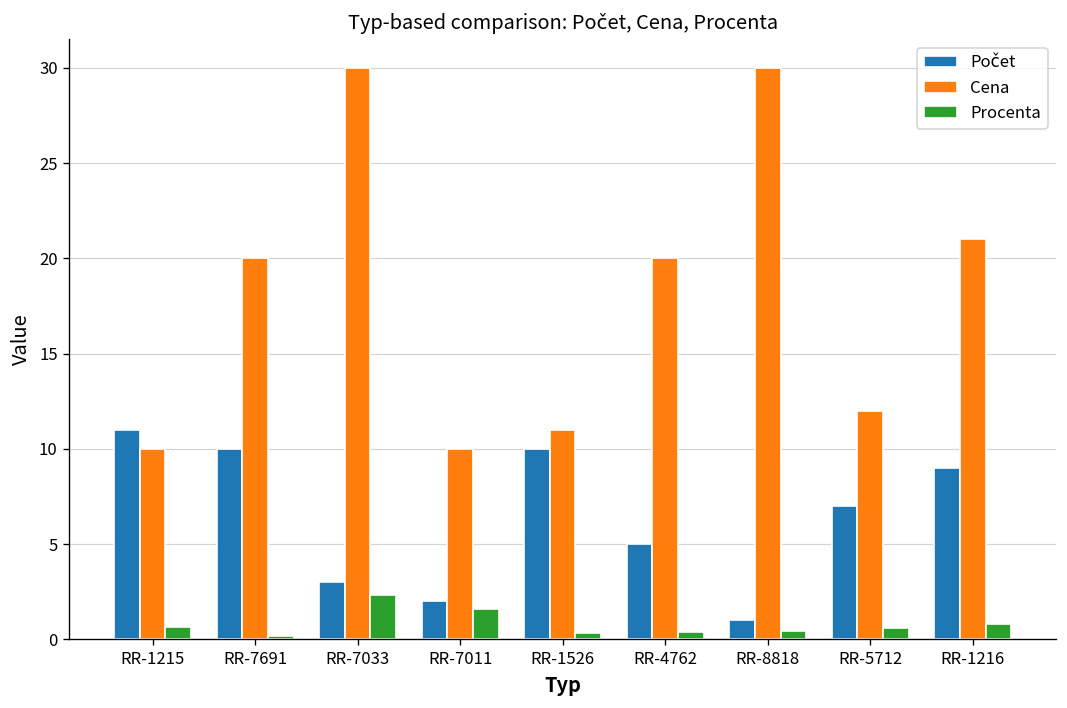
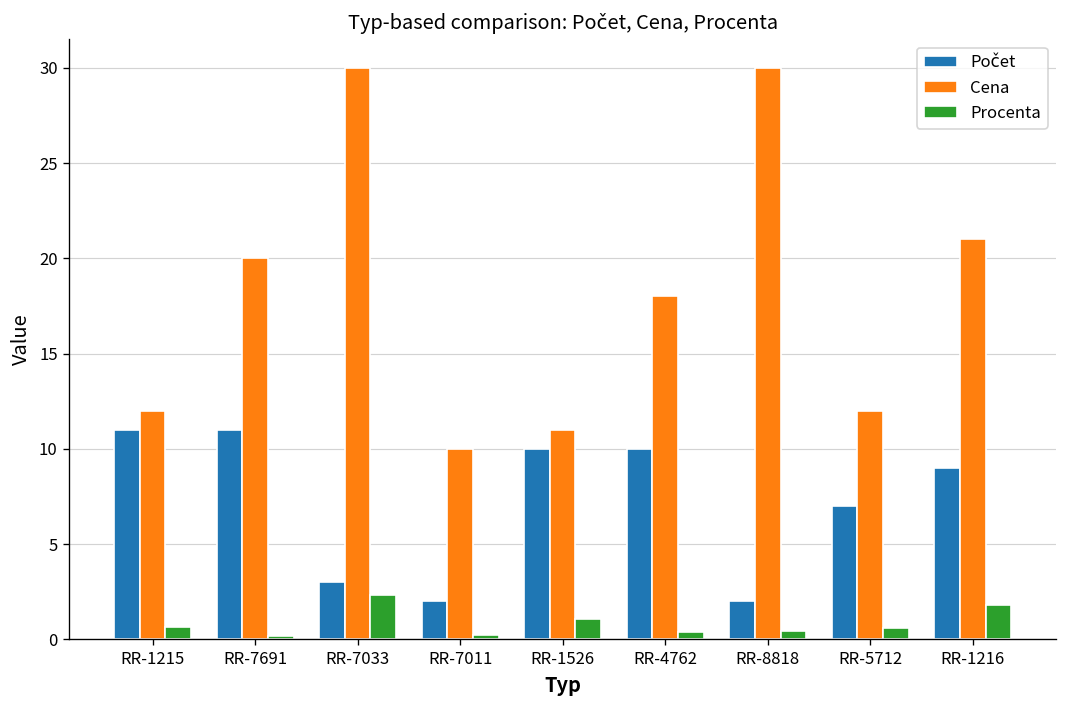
Cena, RR-1215: 10 -> 12
Počet, RR-7691: 10 -> 11
Procenta, RR-7011: 1.6 -> 0.2
Procenta, RR-1526: 0.4 -> 1.0
Počet, RR-4762: 5 -> 10
Cena, RR-4762: 20 -> 18
Počet, RR-8818: 1 -> 2
Procenta, RR-1216: 0.8 -> 1.8
